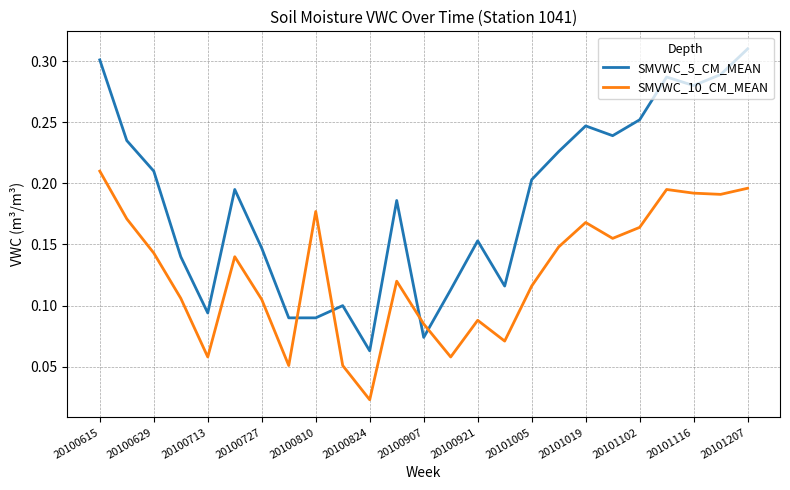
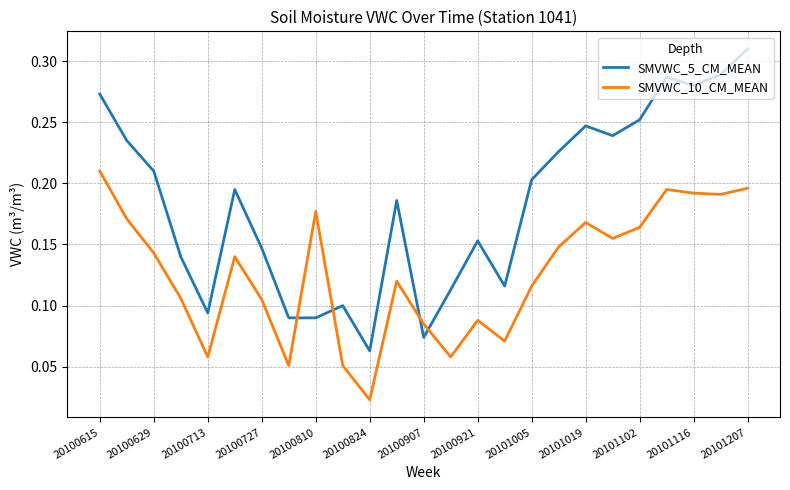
SMVWC_5_CM_MEAN, 20100615: 0.301 -> 0.273
